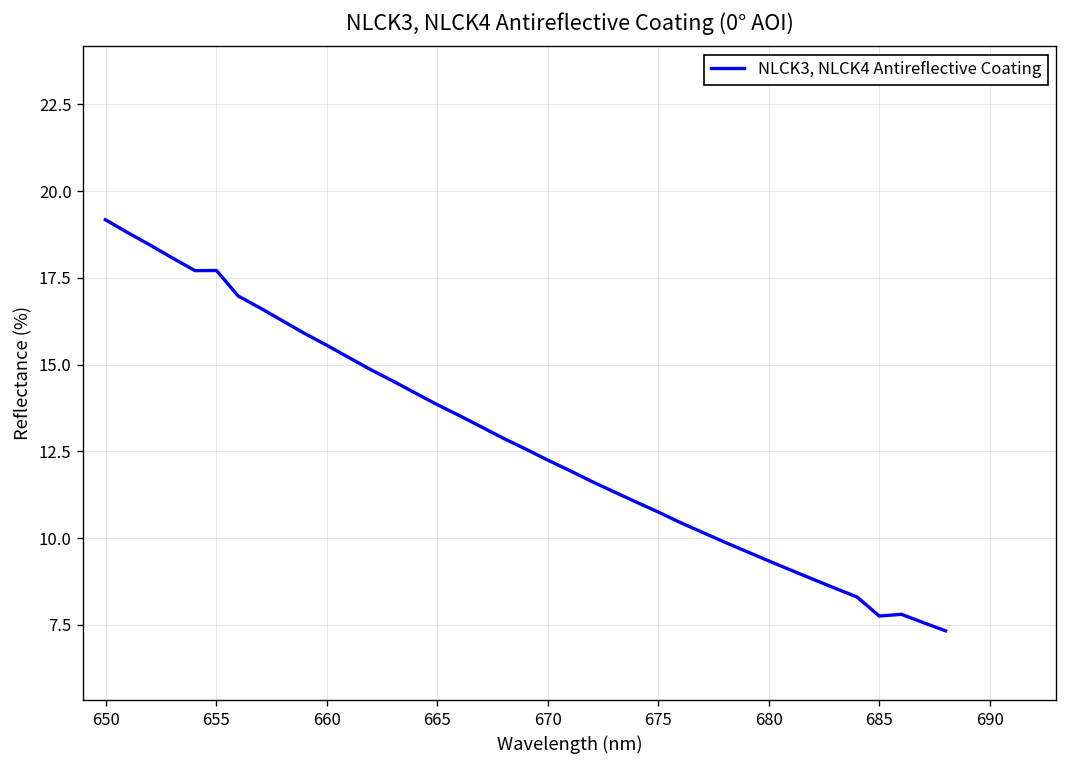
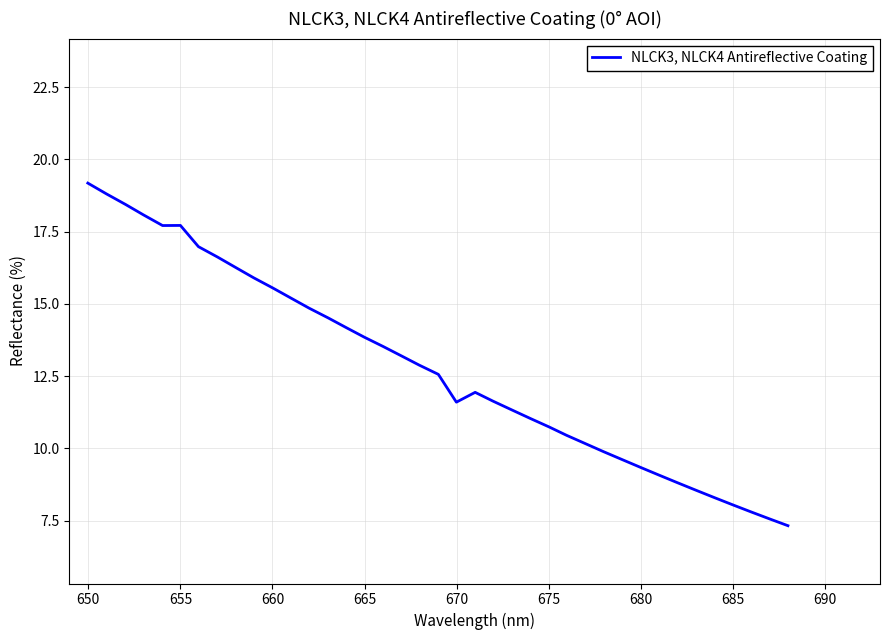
670: 12.2 -> 11.6
685: 7.7 -> 8.0
